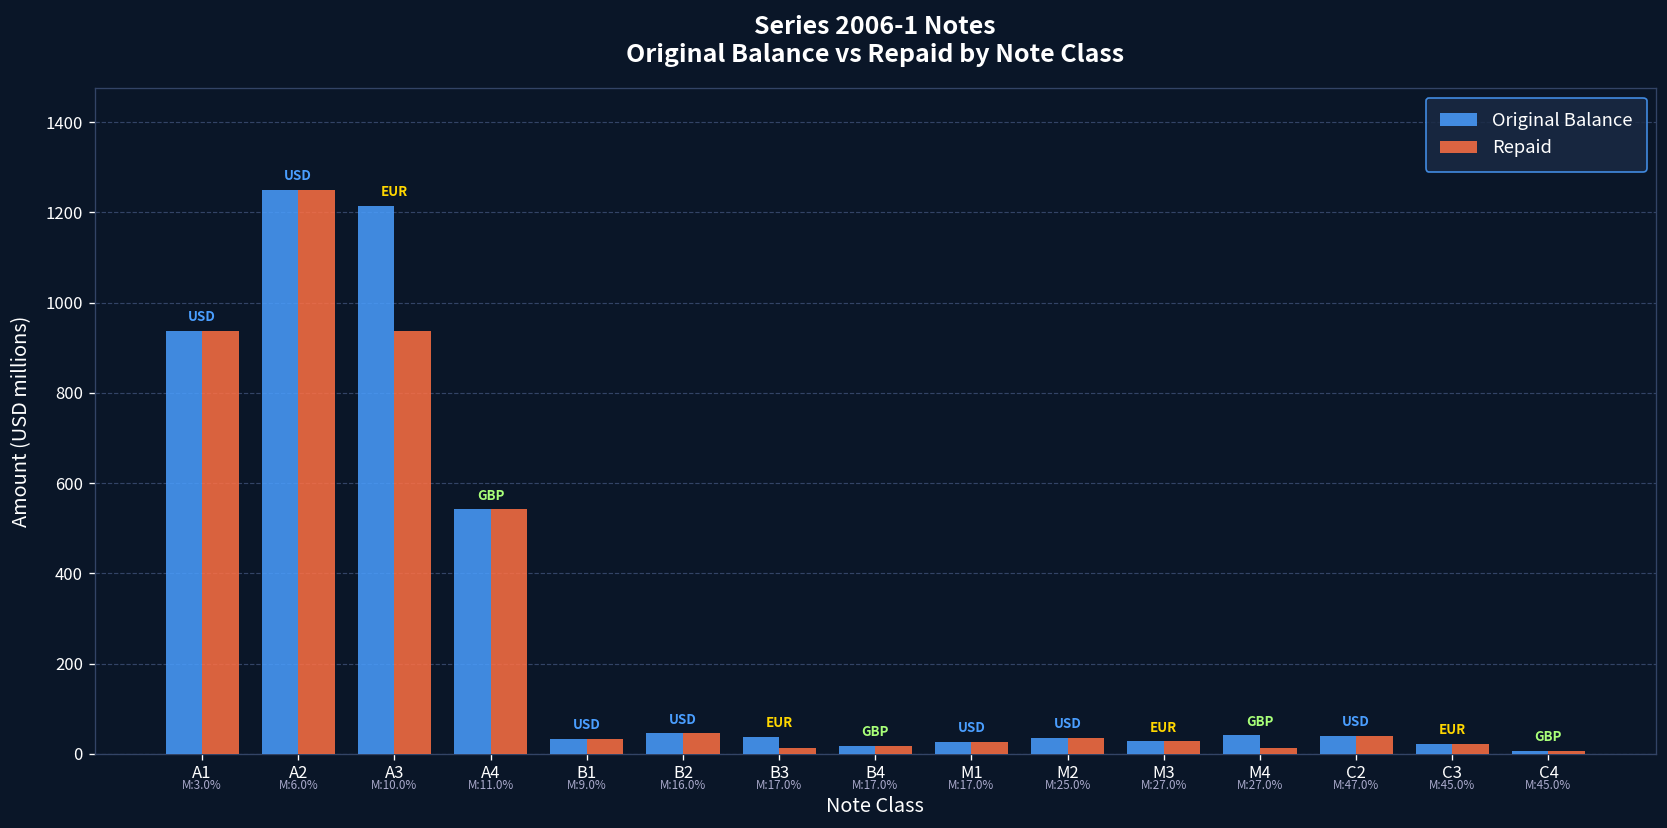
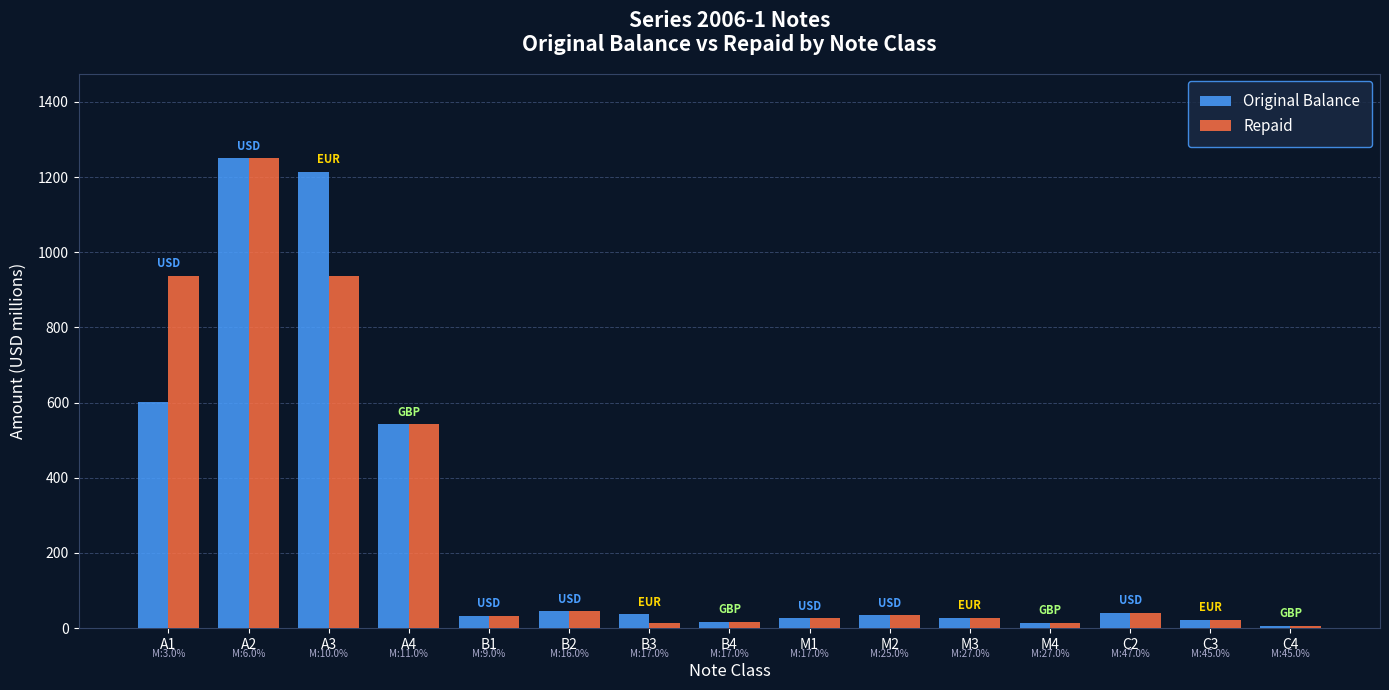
Original Balance, A1: 940 -> 600
Original Balance, M4: 40 -> 10
